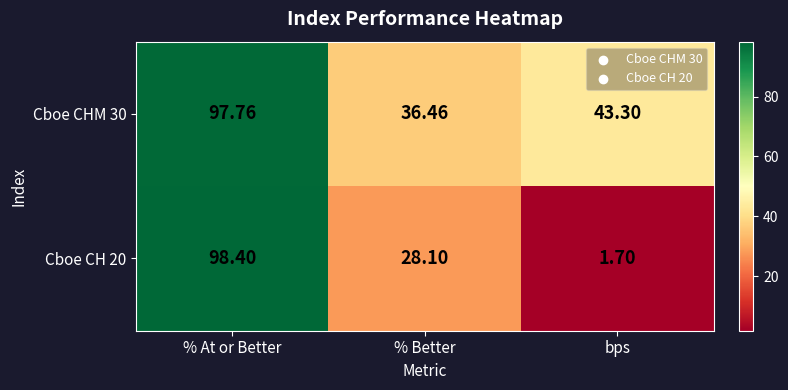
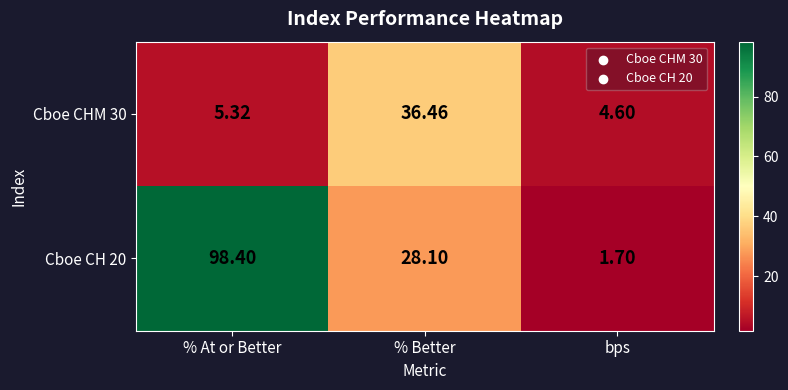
Cboe CHM 30, % At or Better: 97.76 -> 5.32
Cboe CHM 30, bps: 43.30 -> 4.60
